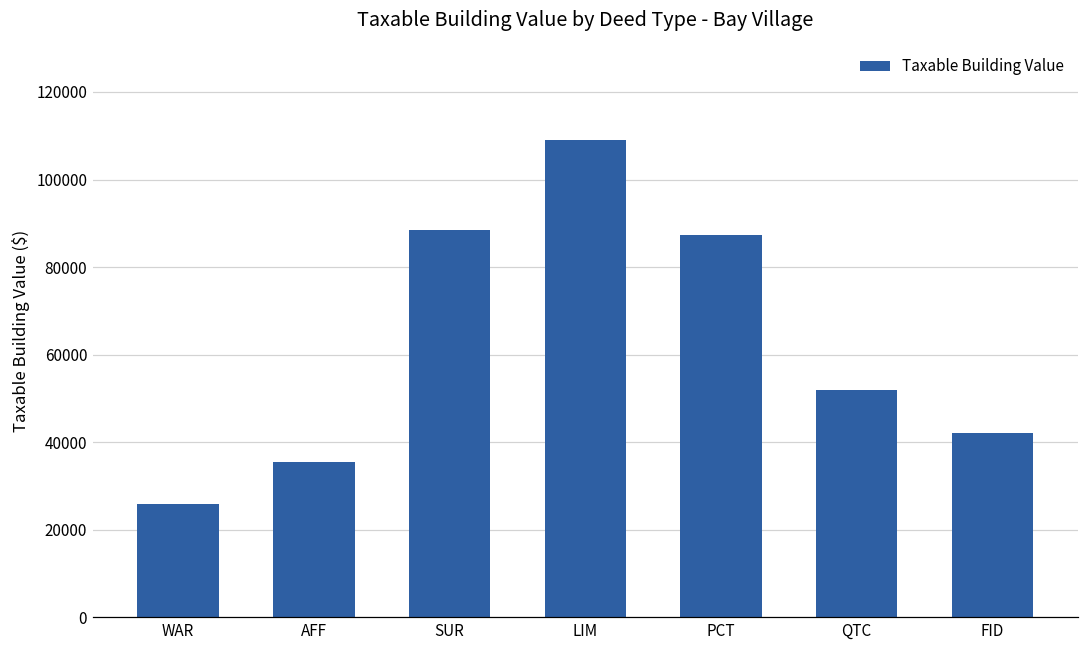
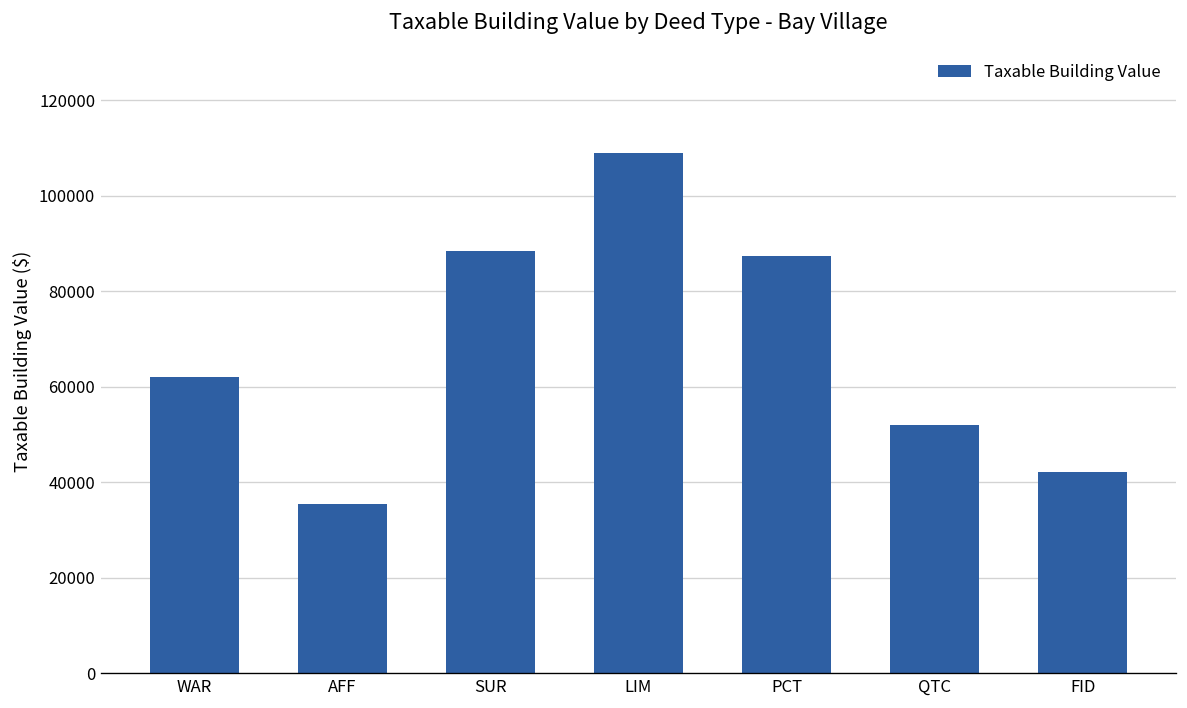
WAR: 26000 -> 62000
